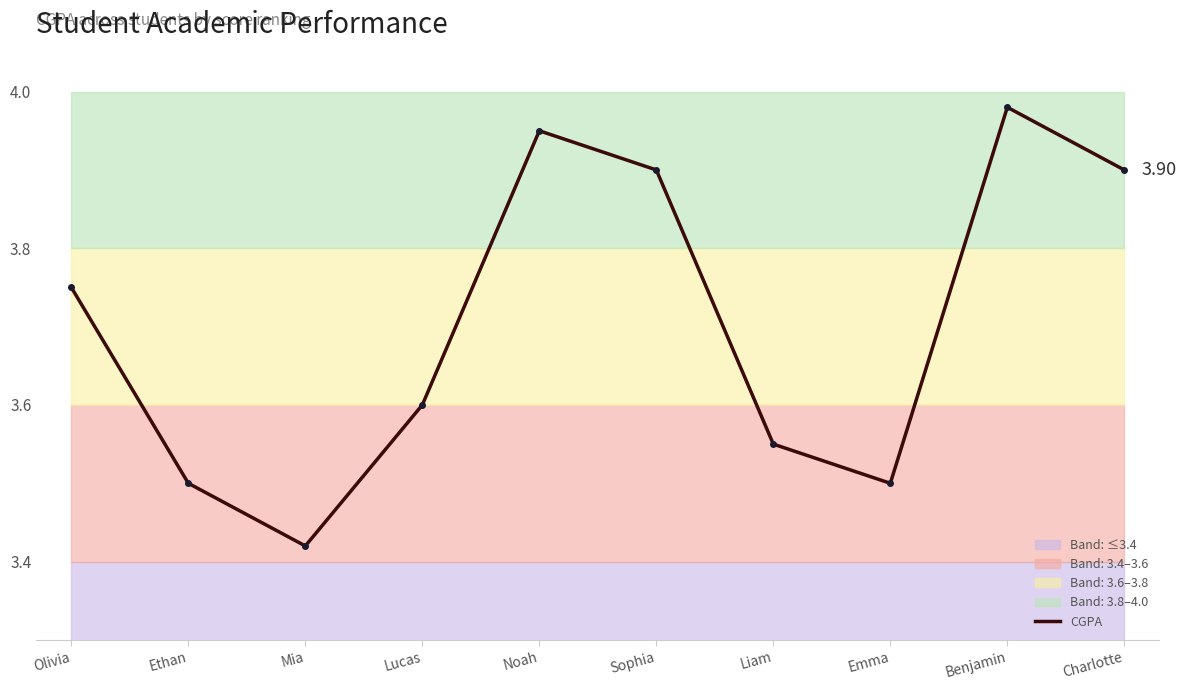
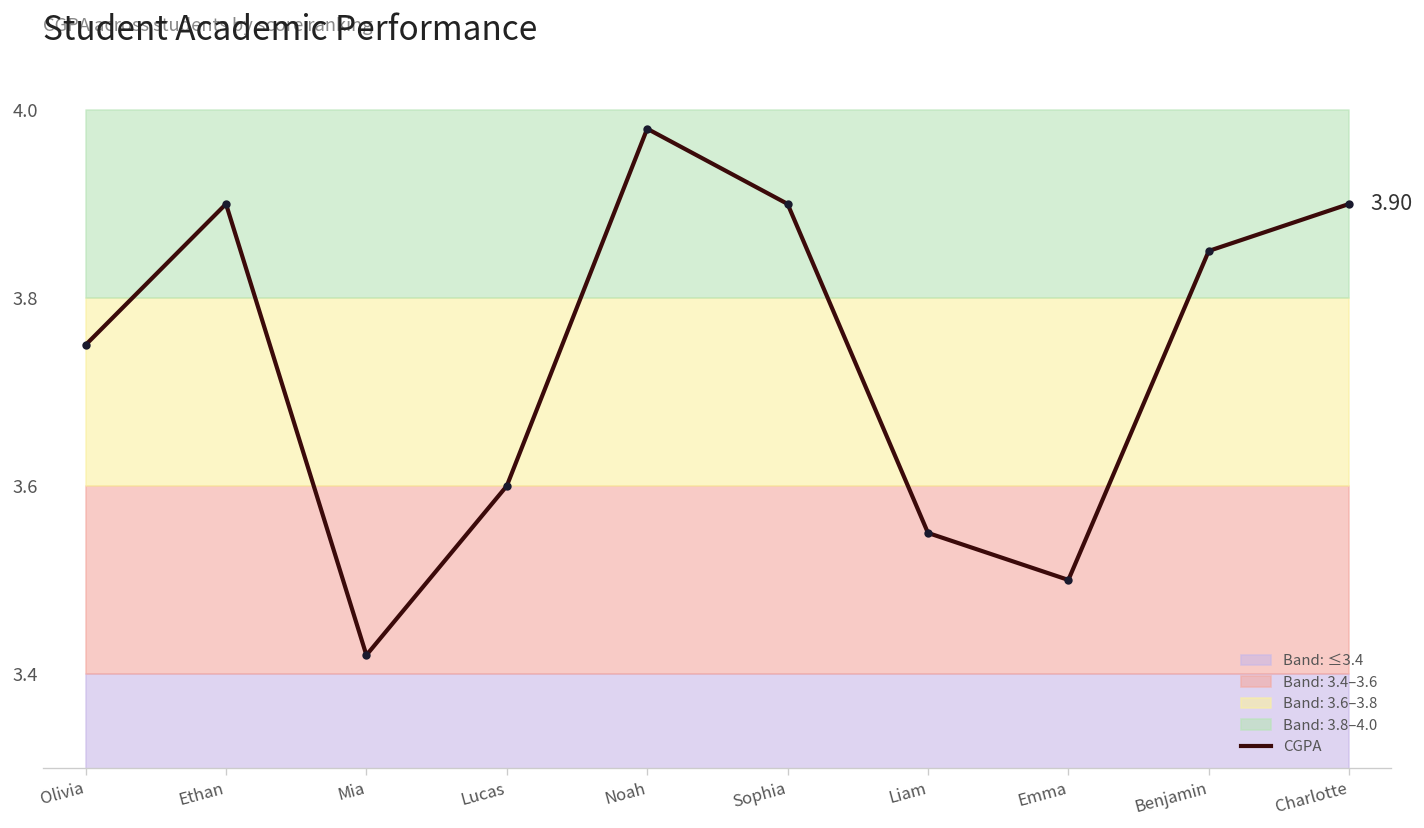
CGPA, Ethan: 3.5 -> 3.9
CGPA, Noah: 3.95 -> 3.98
CGPA, Benjamin: 3.98 -> 3.85
